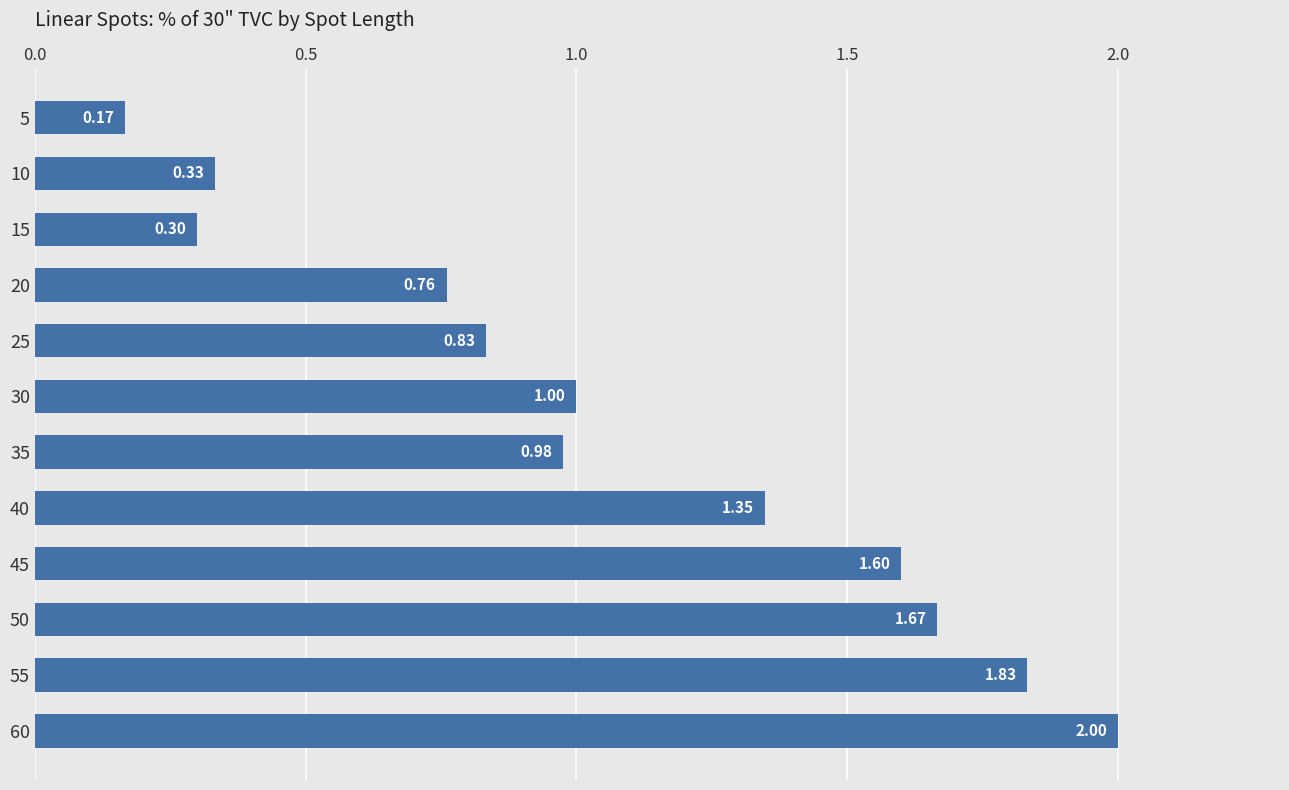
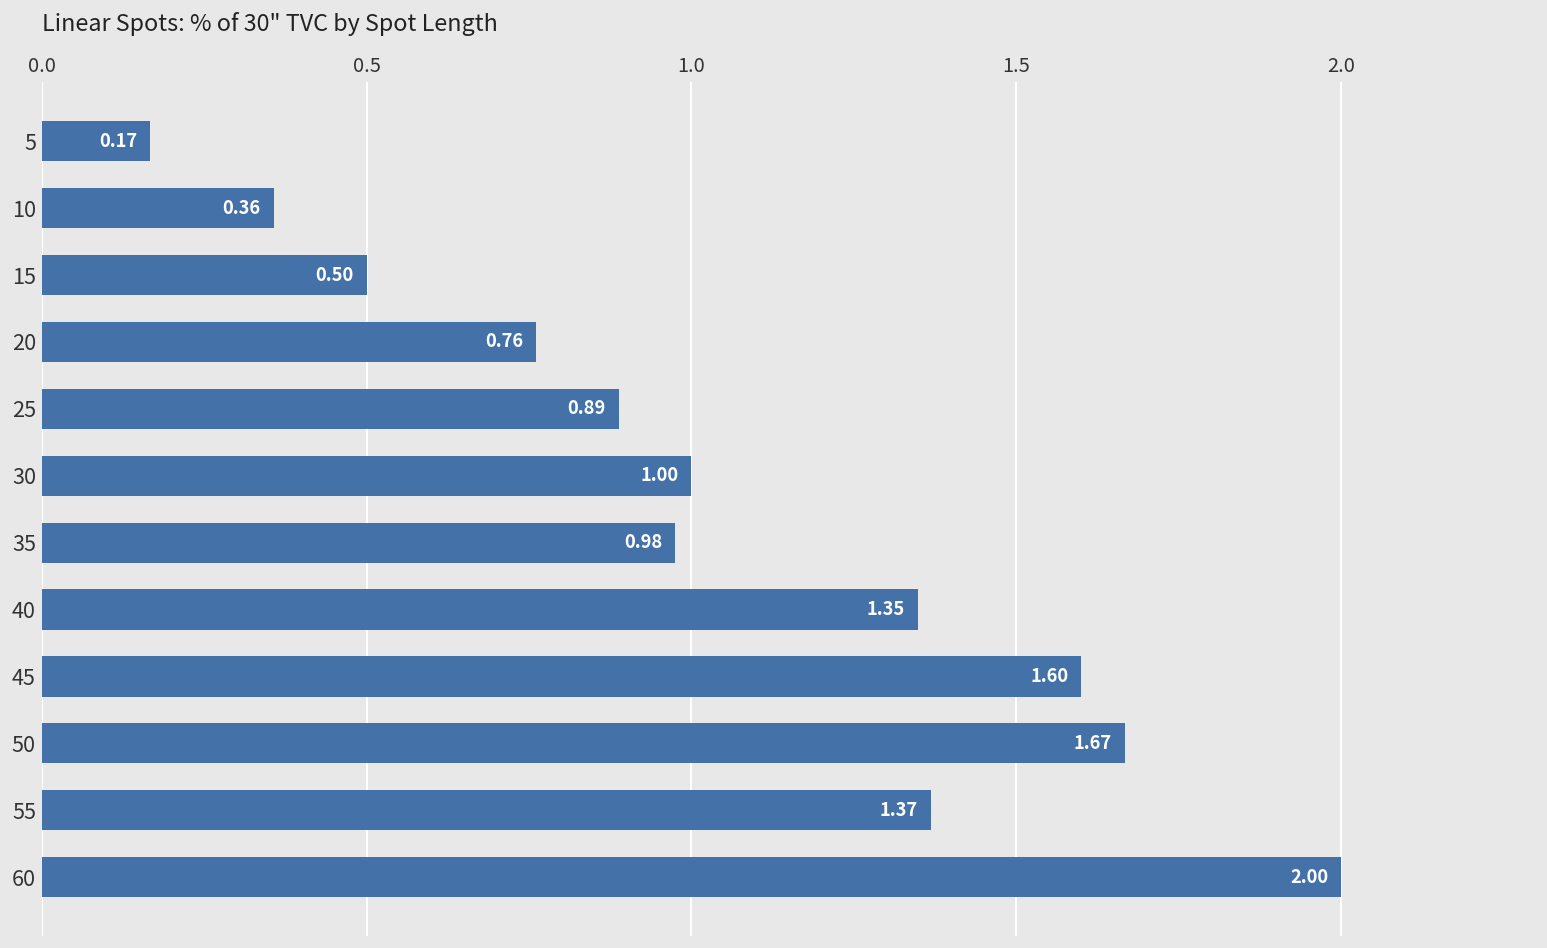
10: 0.33 -> 0.36
15: 0.30 -> 0.50
25: 0.83 -> 0.89
55: 1.83 -> 1.37
